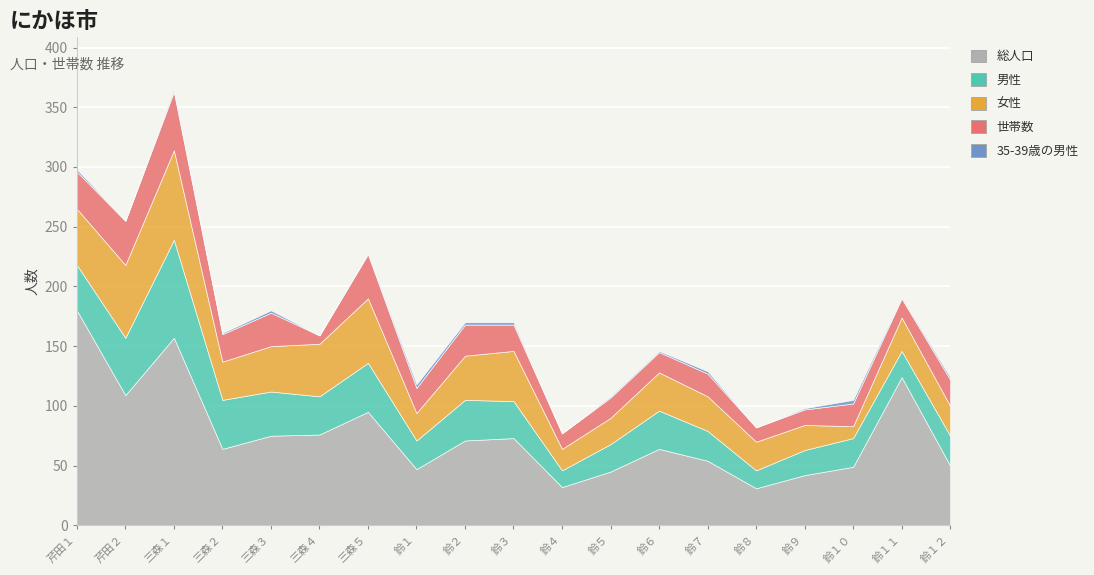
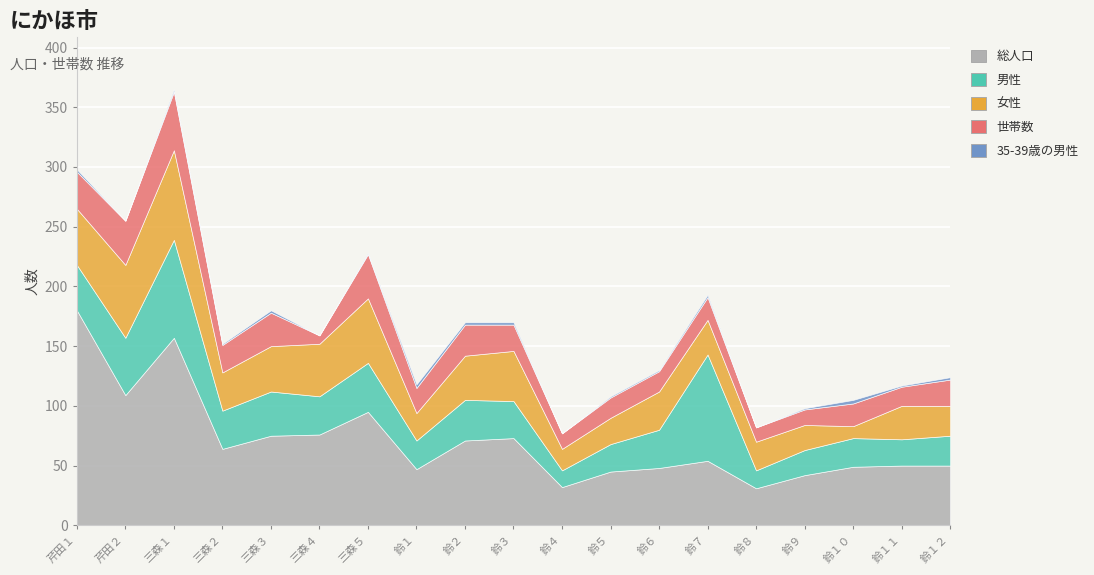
男性, 三森２: 41 -> 32
総人口, 鈴６: 64 -> 48
男性, 鈴７: 25 -> 89
総人口, 鈴１１: 124 -> 50
